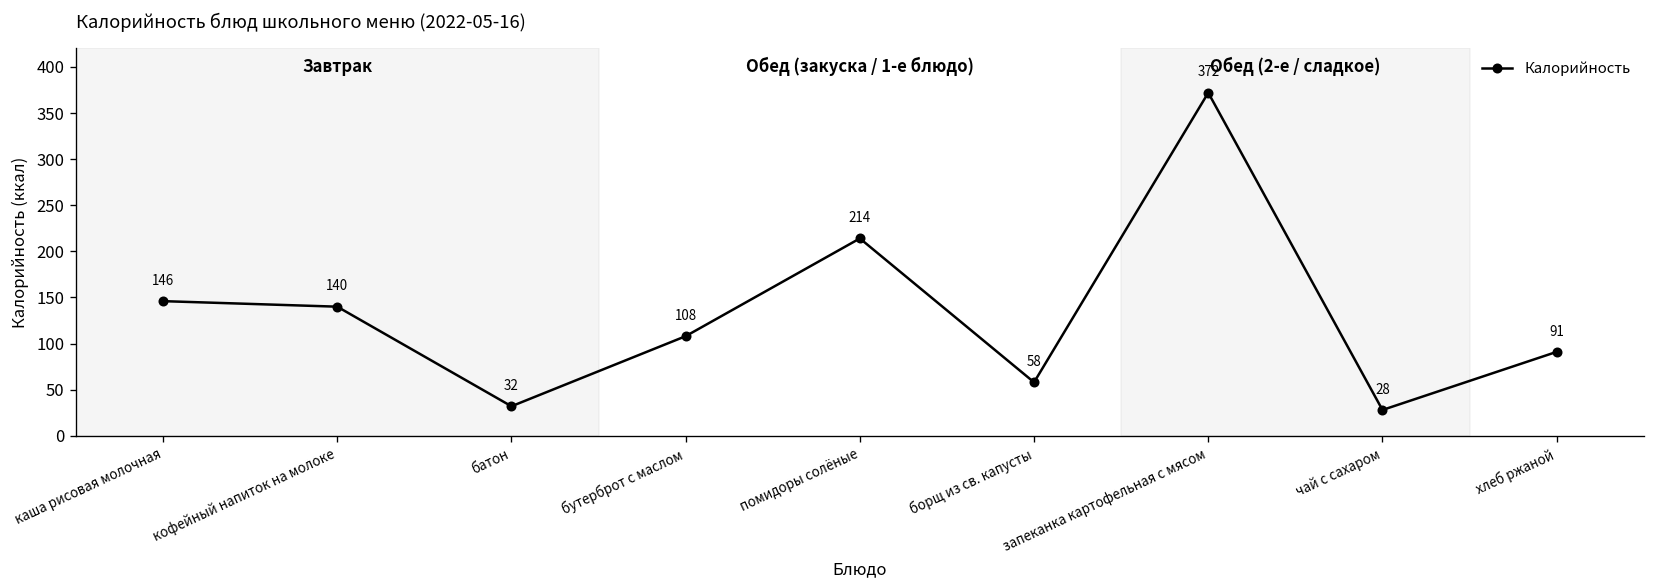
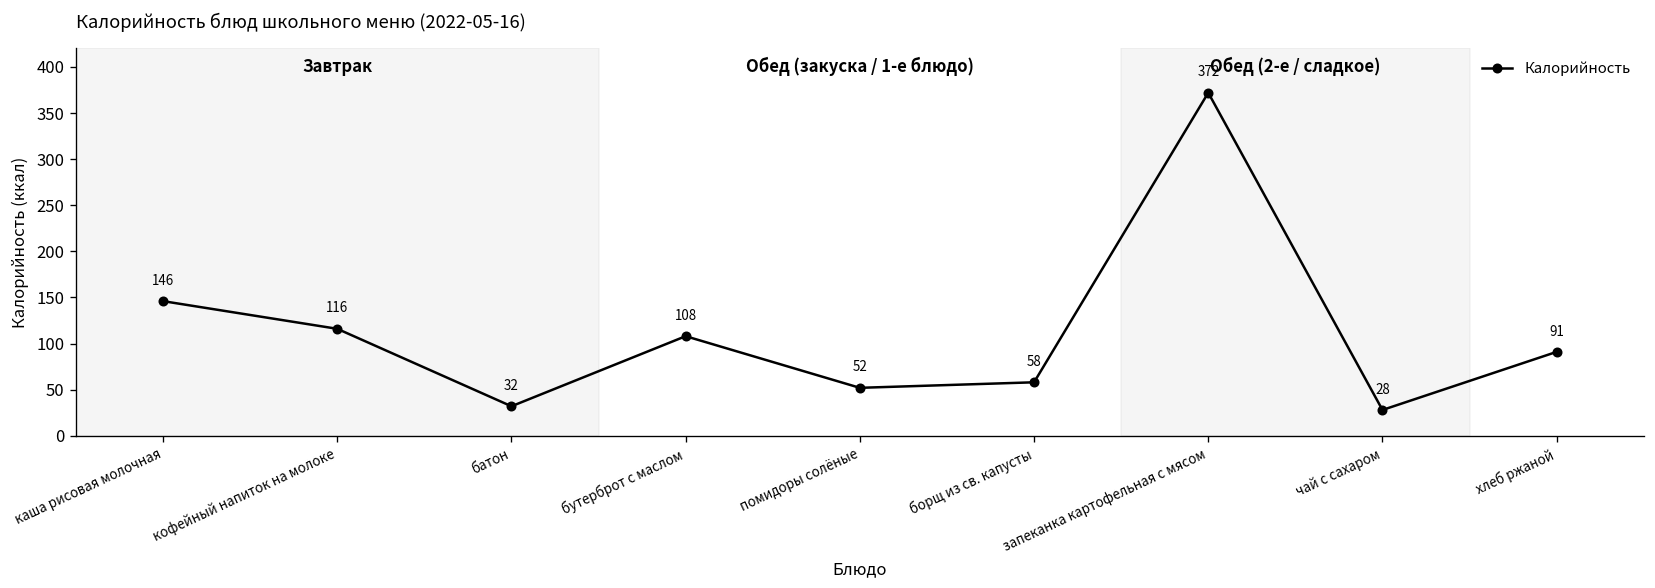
кофейный напиток на молоке: 140 -> 116
помидоры солёные: 214 -> 52
